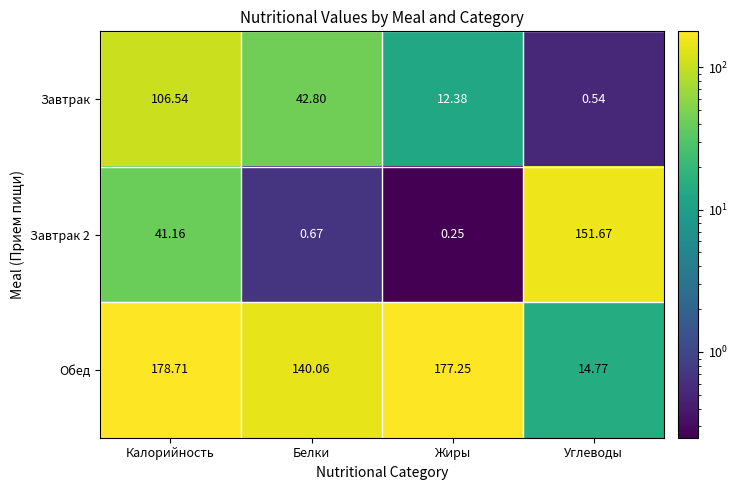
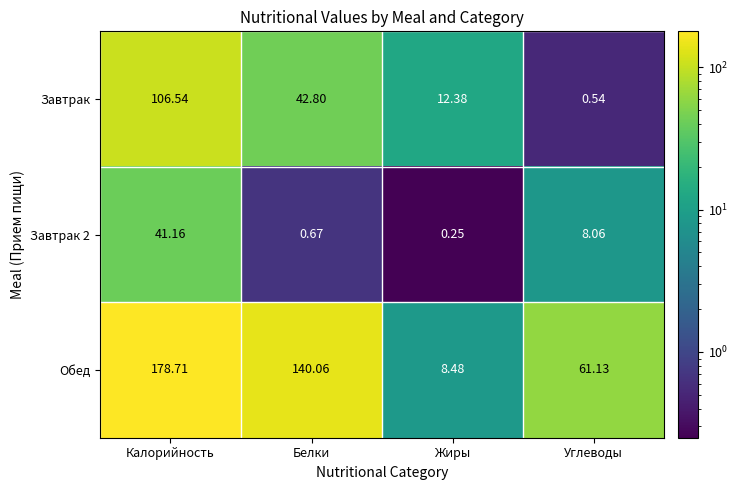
Завтрак 2, Углеводы: 151.67 -> 8.06
Обед, Жиры: 177.25 -> 8.48
Обед, Углеводы: 14.77 -> 61.13
